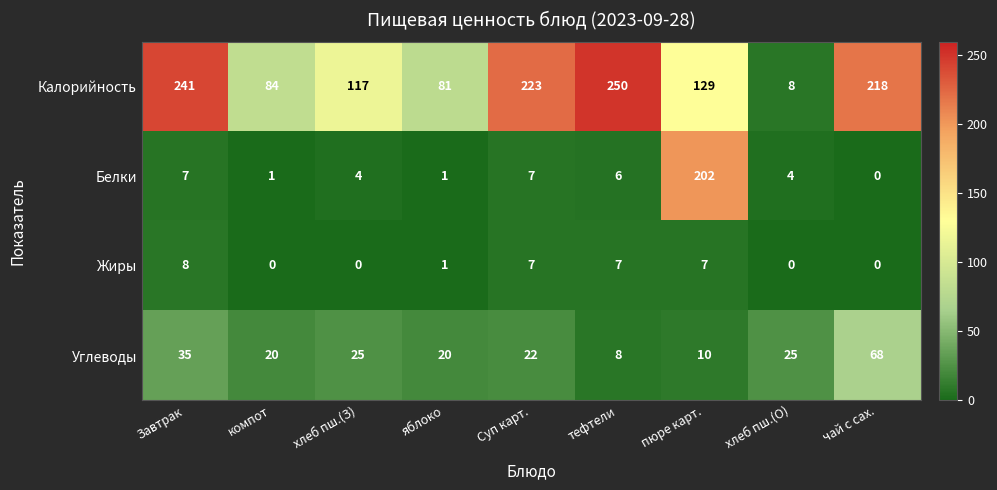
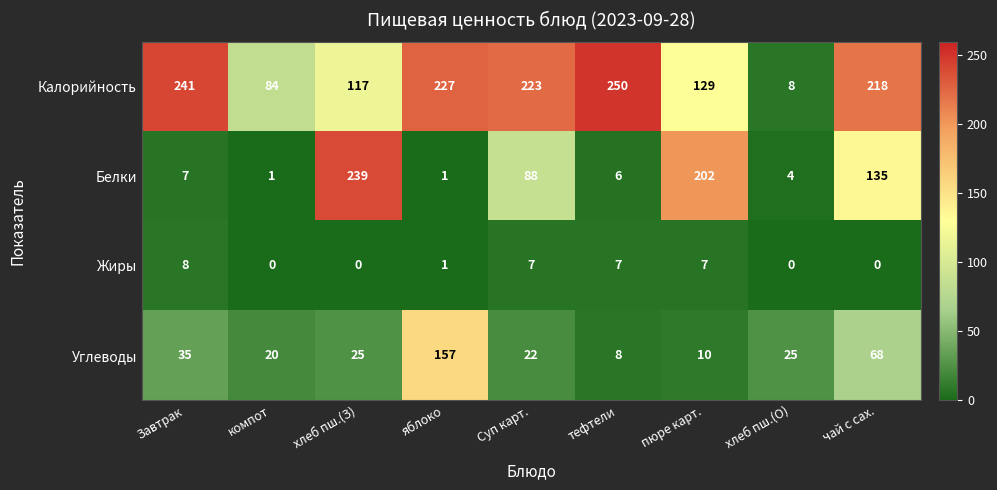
Калорийность, яблоко: 81 -> 227
Белки, хлеб пш.(З): 4 -> 239
Белки, Суп карт.: 7 -> 88
Белки, чай с сах.: 0 -> 135
Углеводы, яблоко: 20 -> 157
